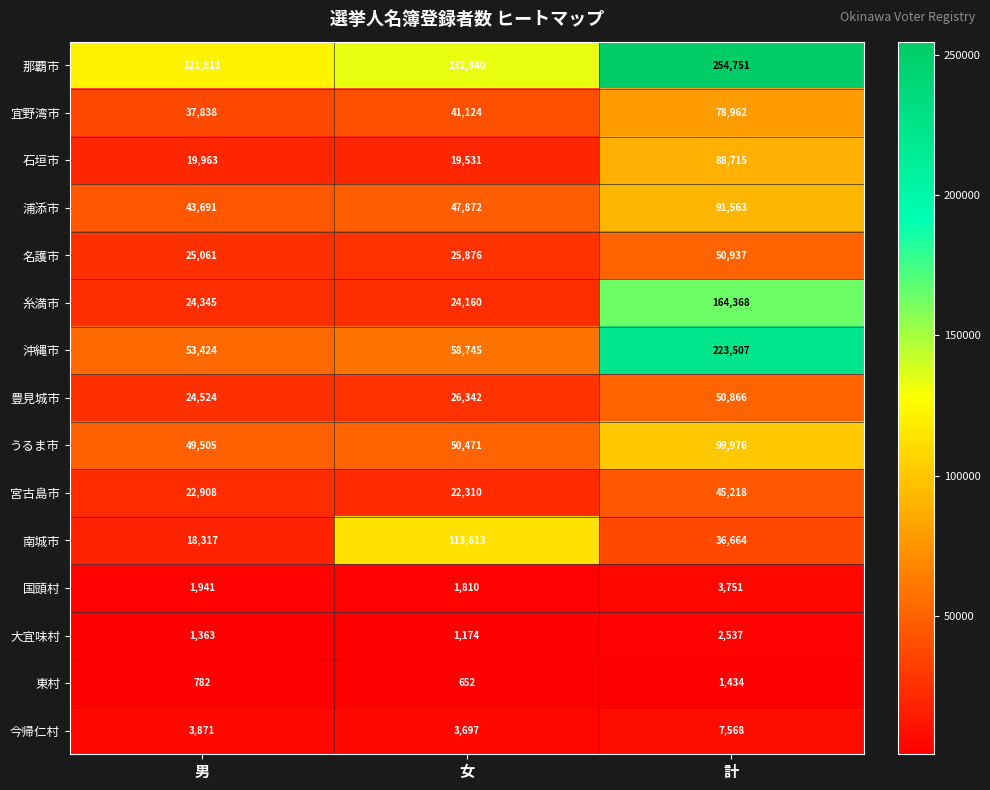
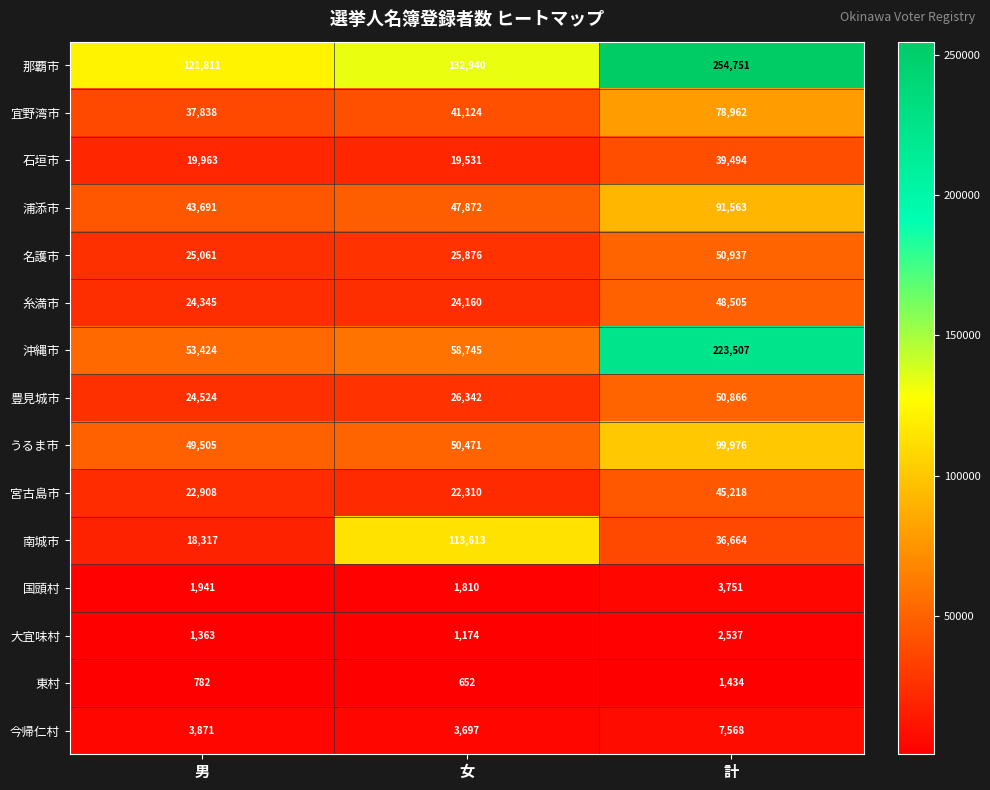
石垣市, 計: 88,715 -> 39,494
糸満市, 計: 164,368 -> 48,505
